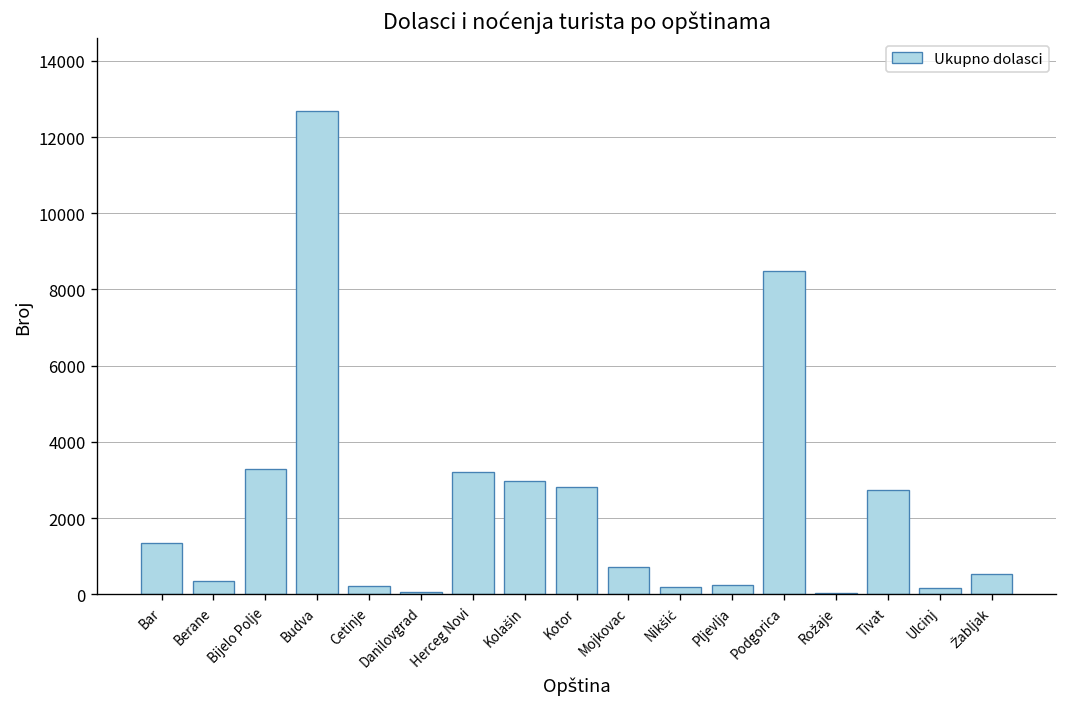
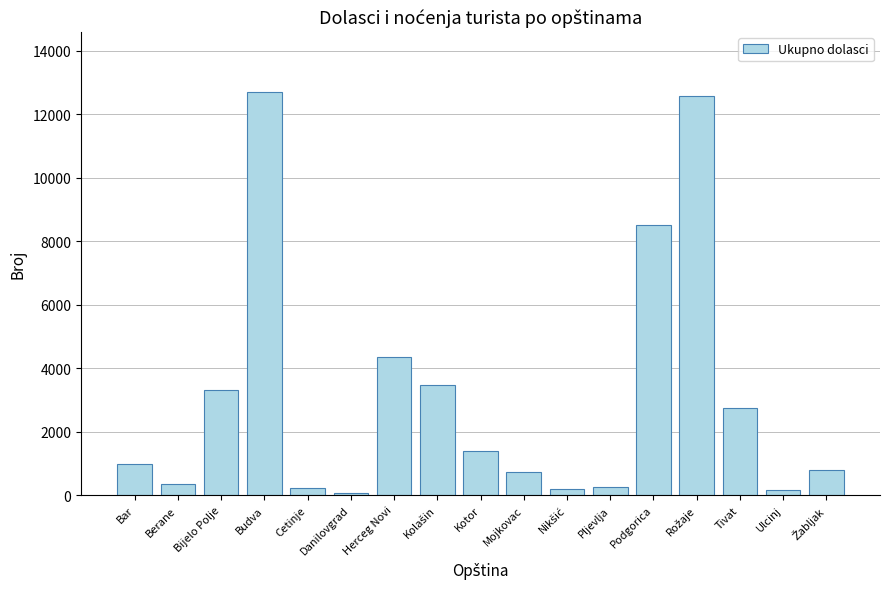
Bar: 1300 -> 1000
Herceg Novi: 3200 -> 4300
Kolašin: 3000 -> 3500
Kotor: 2800 -> 1400
Rožaje: 0 -> 12600
Žabljak: 500 -> 800
